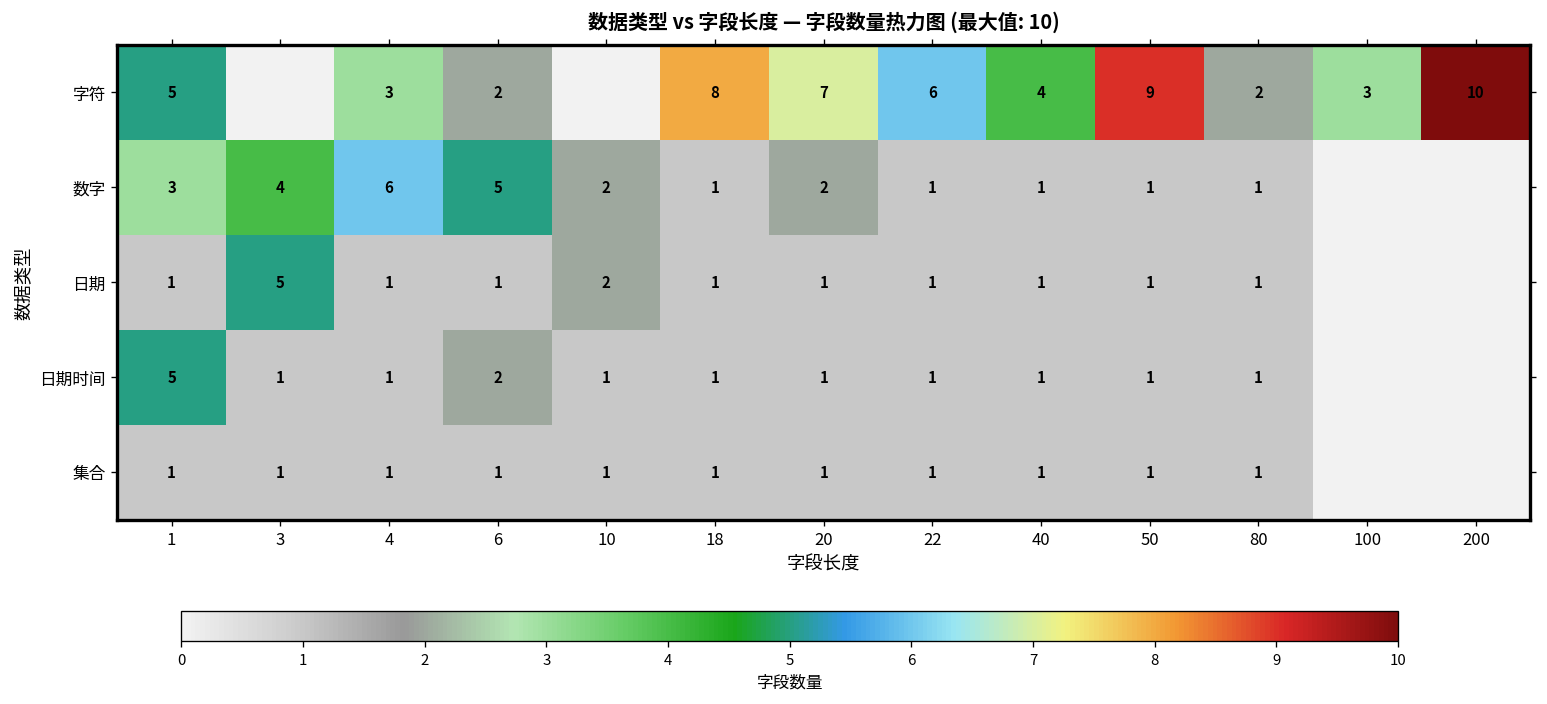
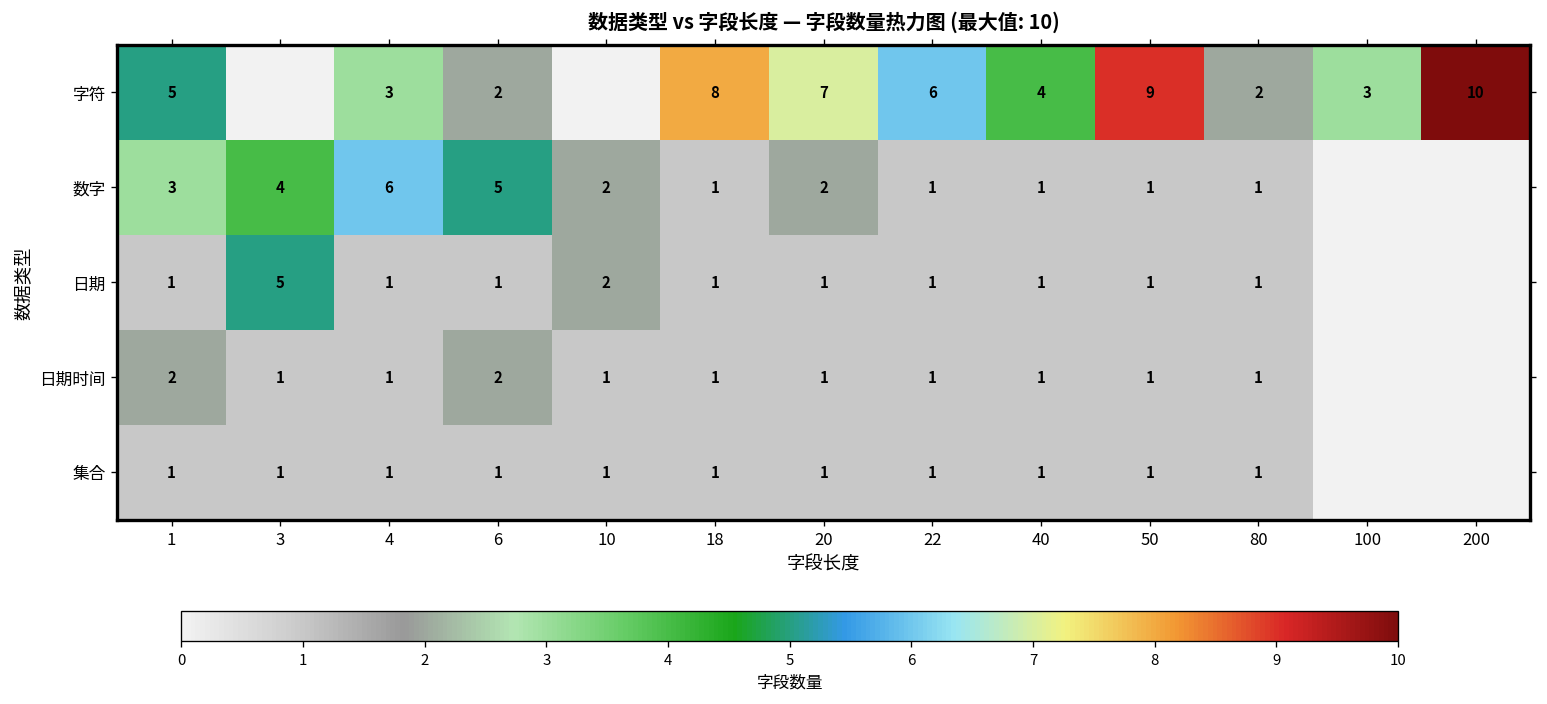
日期时间, 1: 5 -> 2
